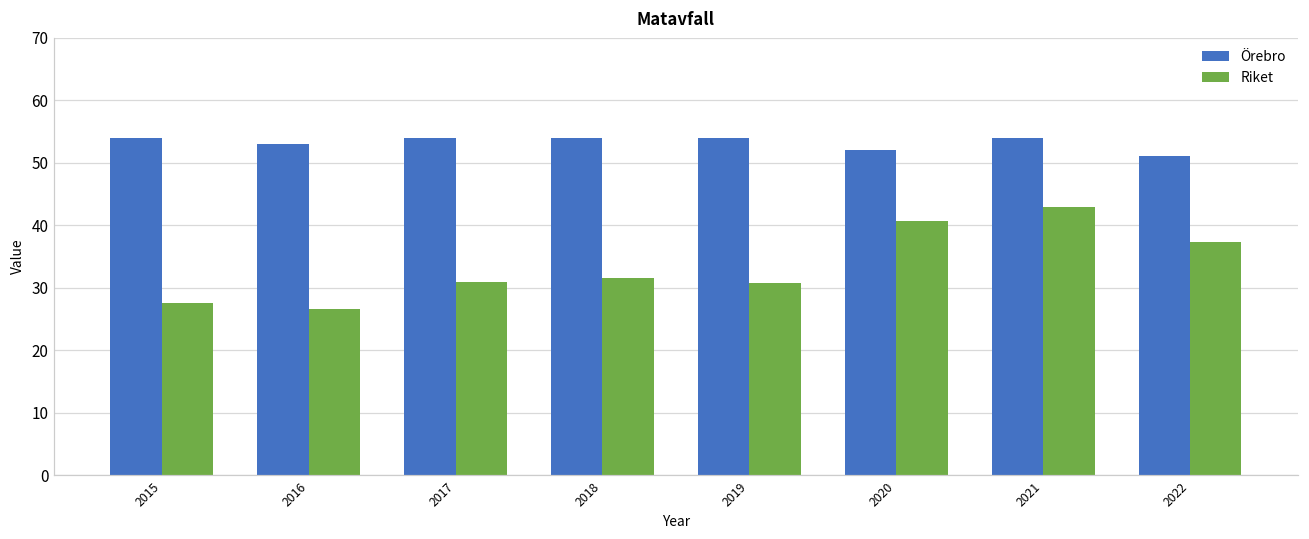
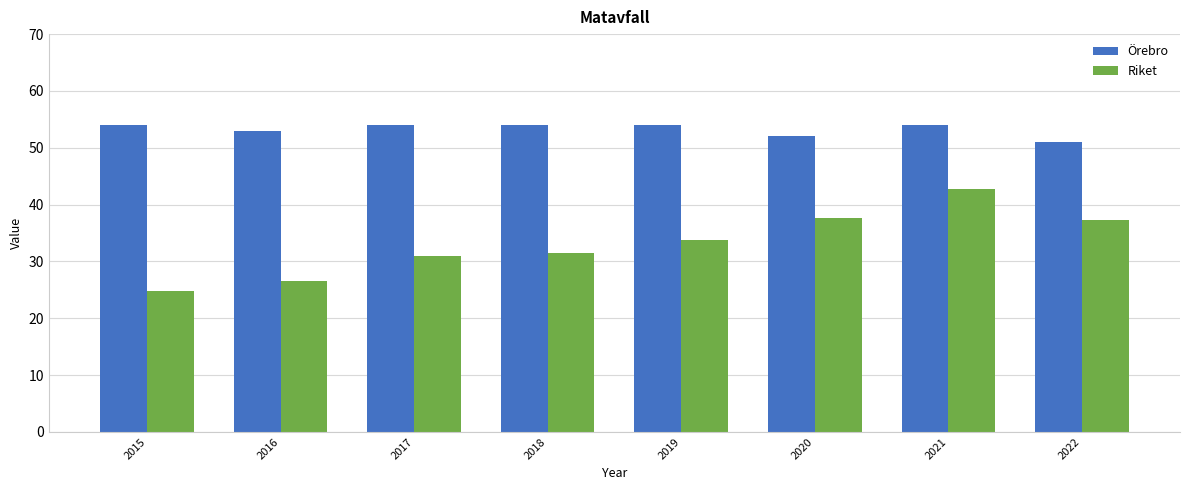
Riket, 2015: 27 -> 25
Riket, 2019: 31 -> 34
Riket, 2020: 41 -> 38
